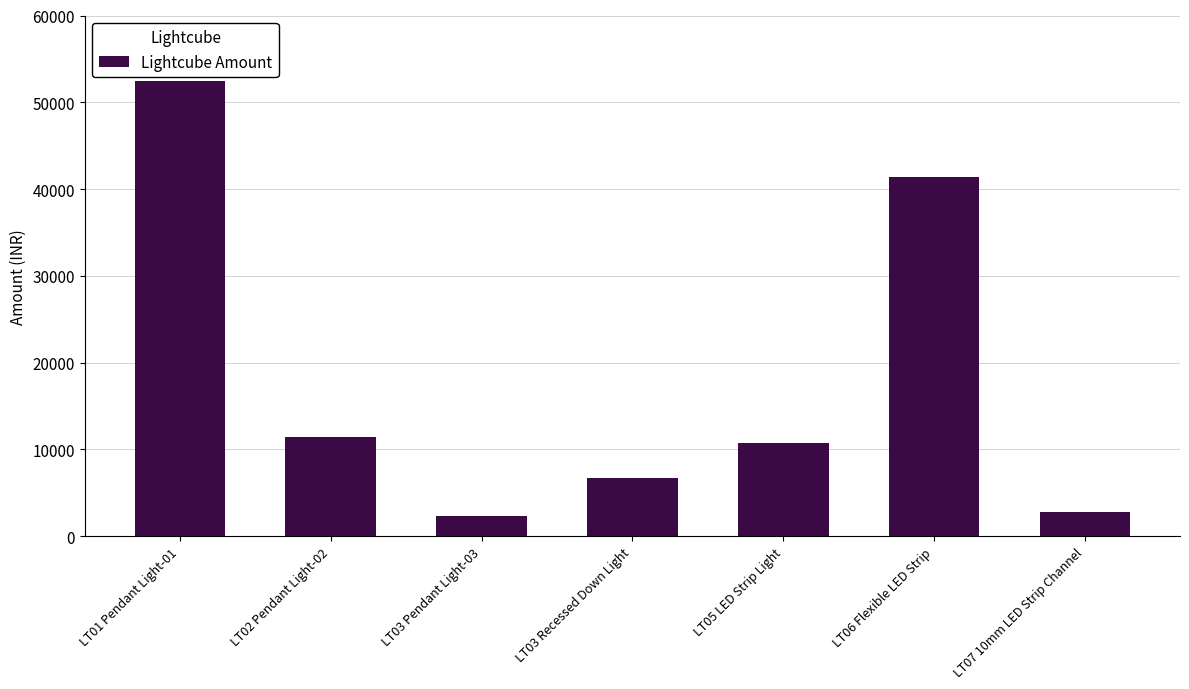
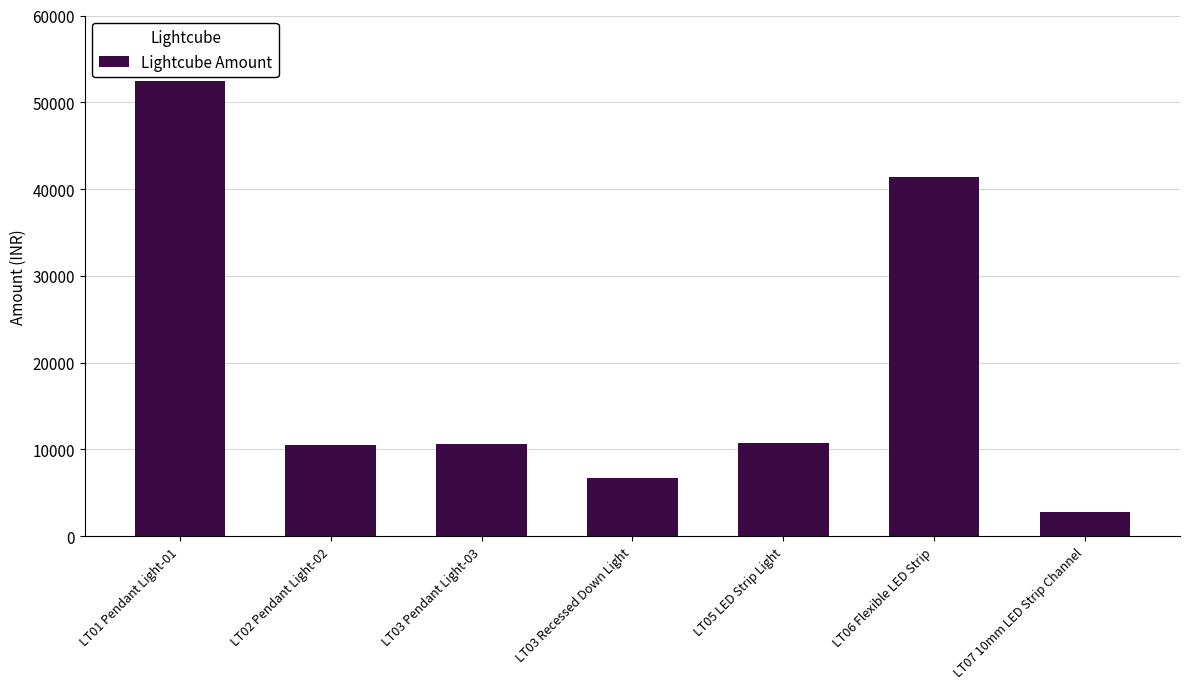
LT02 Pendant Light-02: 11400 -> 10500
LT03 Pendant Light-03: 2000 -> 11000
